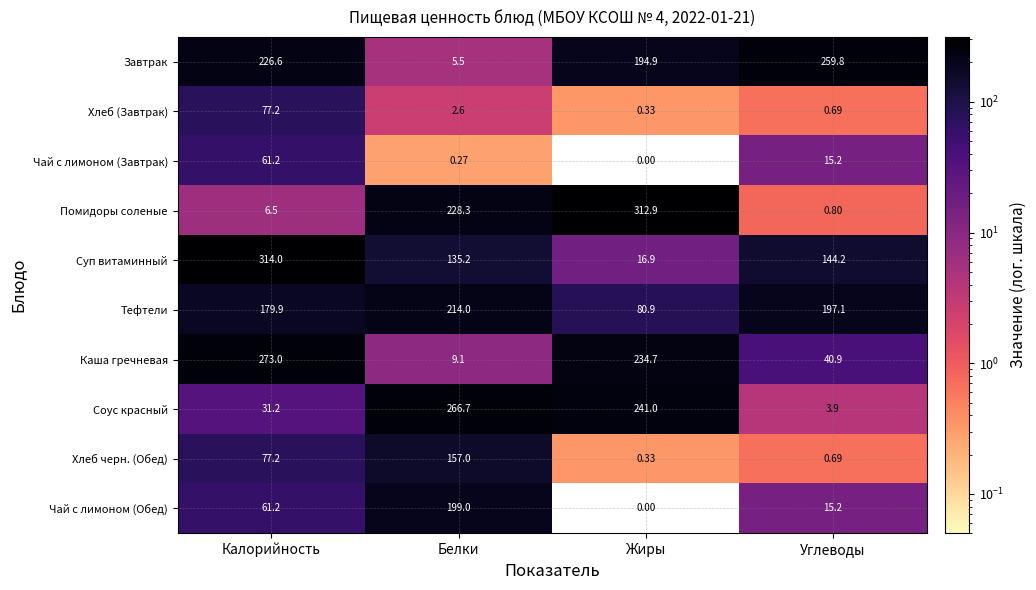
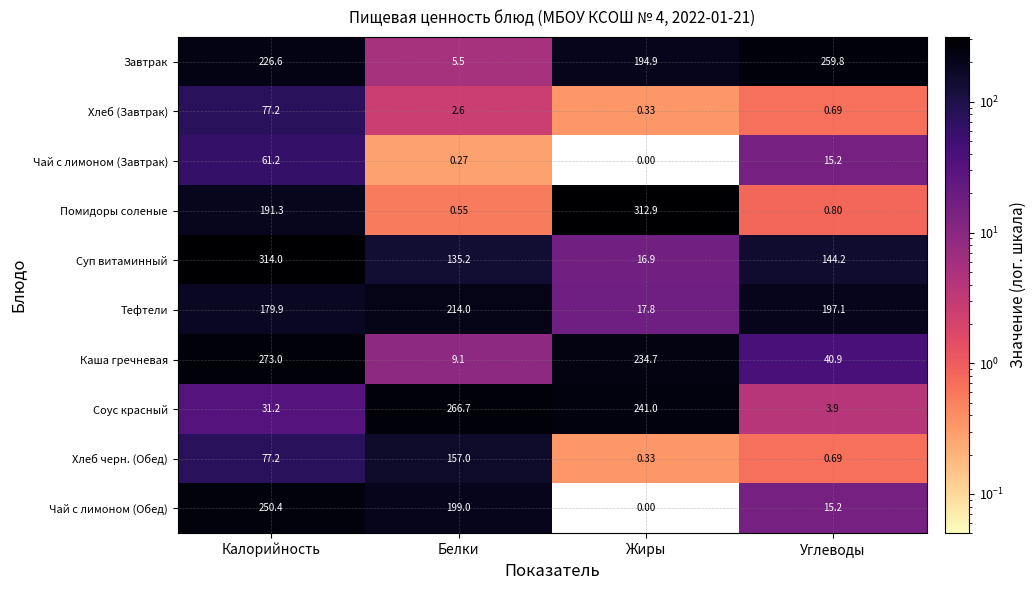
Помидоры соленые, Калорийность: 6.5 -> 191.3
Помидоры соленые, Белки: 228.3 -> 0.55
Тефтели, Жиры: 80.9 -> 17.8
Чай с лимоном (Обед), Калорийность: 61.2 -> 250.4
